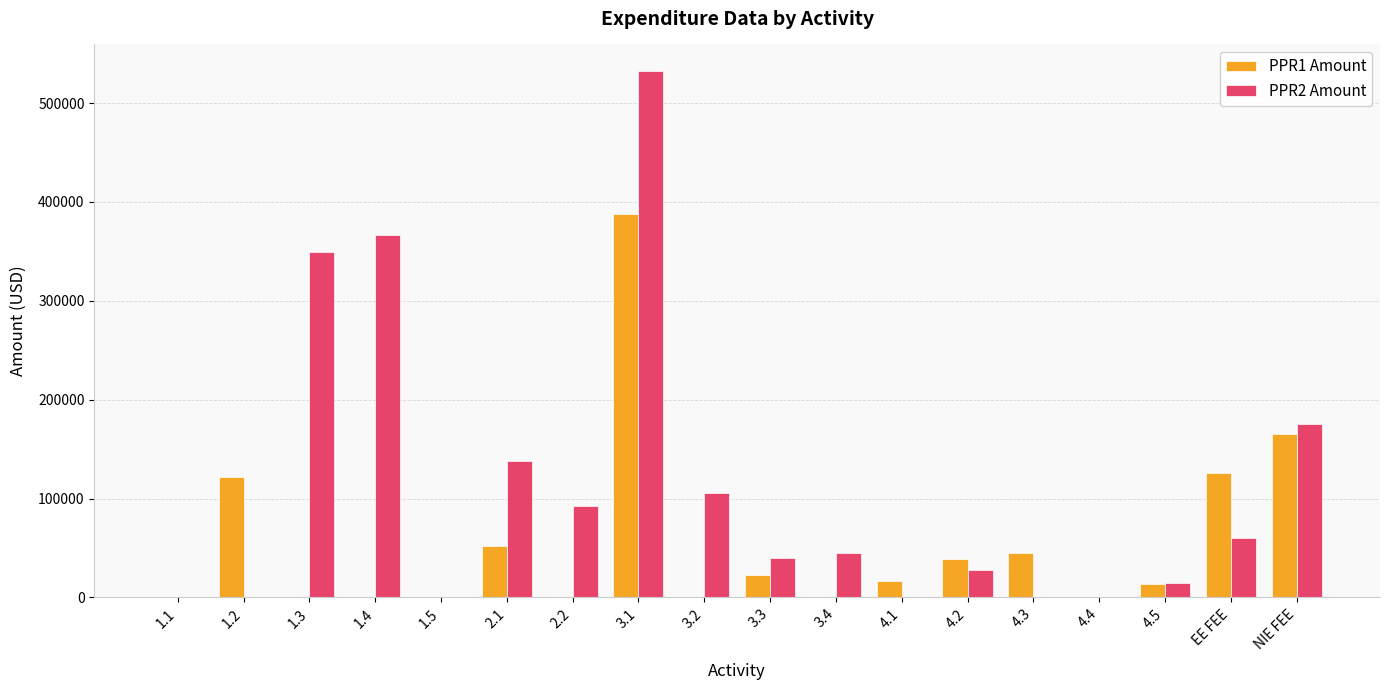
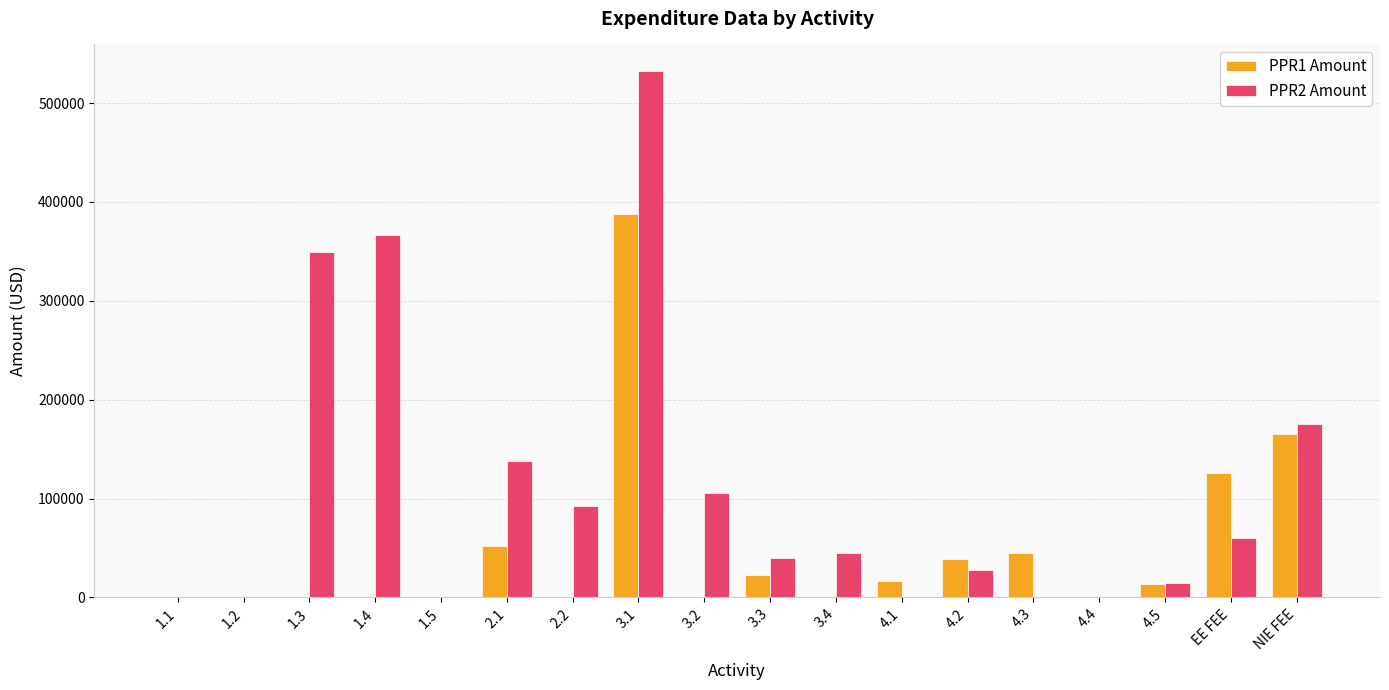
PPR1 Amount, 1.2: 120000 -> 0
